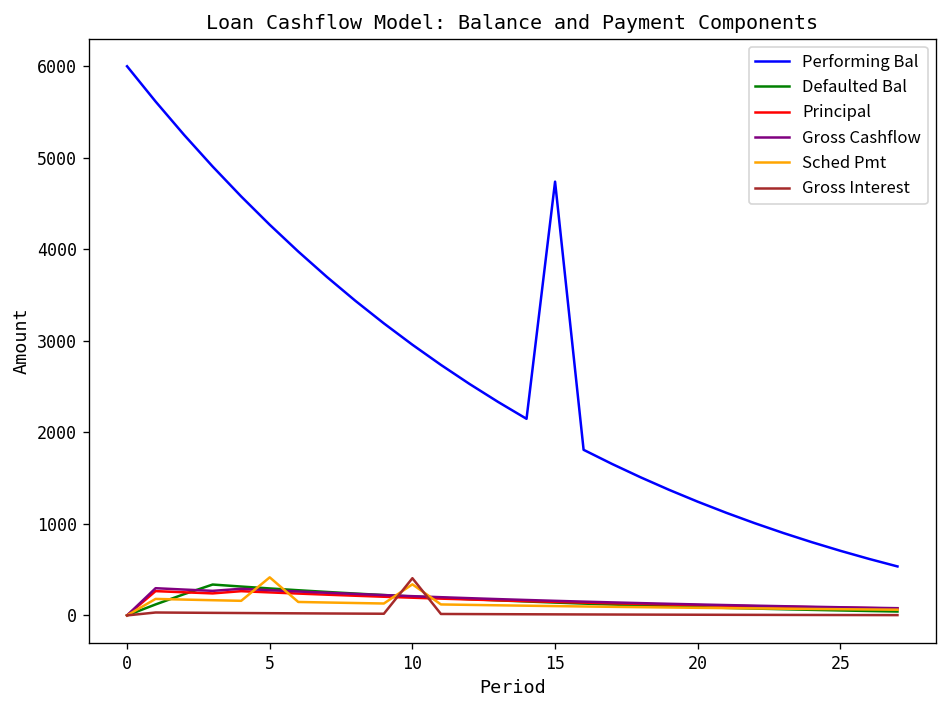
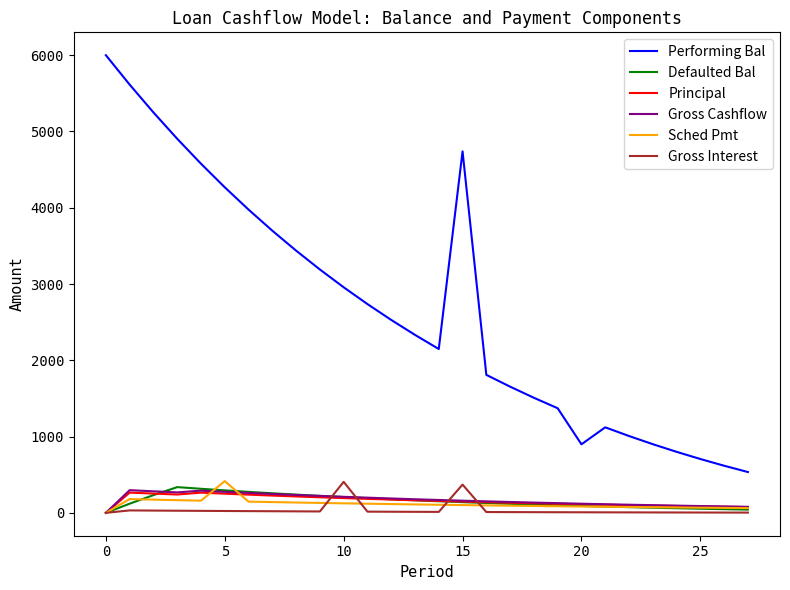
Sched Pmt, 10: 300 -> 100
Gross Interest, 15: 0 -> 400
Performing Bal, 20: 1200 -> 900
